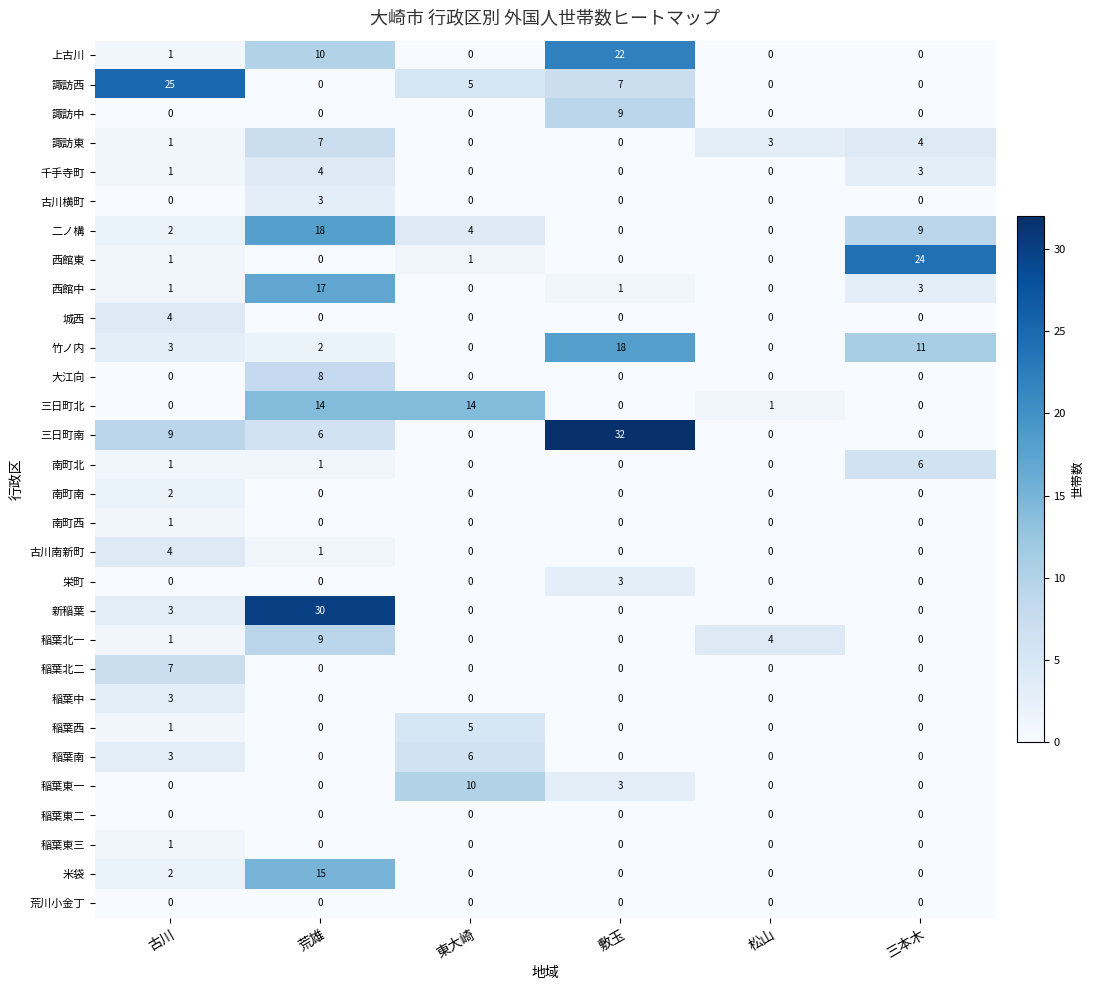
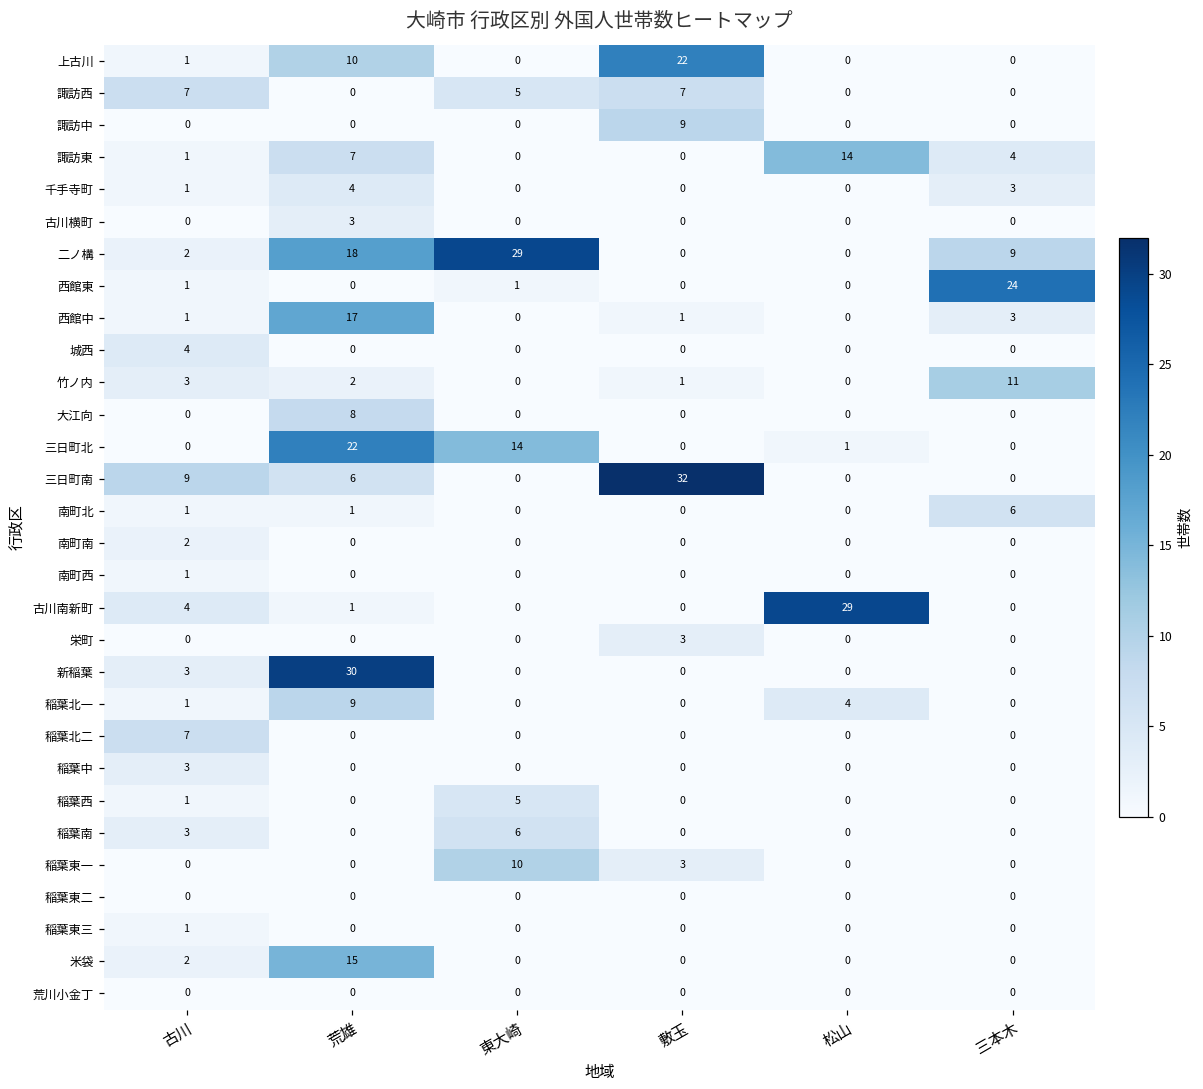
諏訪西, 古川: 25 -> 7
諏訪東, 松山: 3 -> 14
二ノ構, 東大崎: 4 -> 29
竹ノ内, 敷玉: 18 -> 1
三日町北, 荒雄: 14 -> 22
古川南新町, 松山: 0 -> 29
